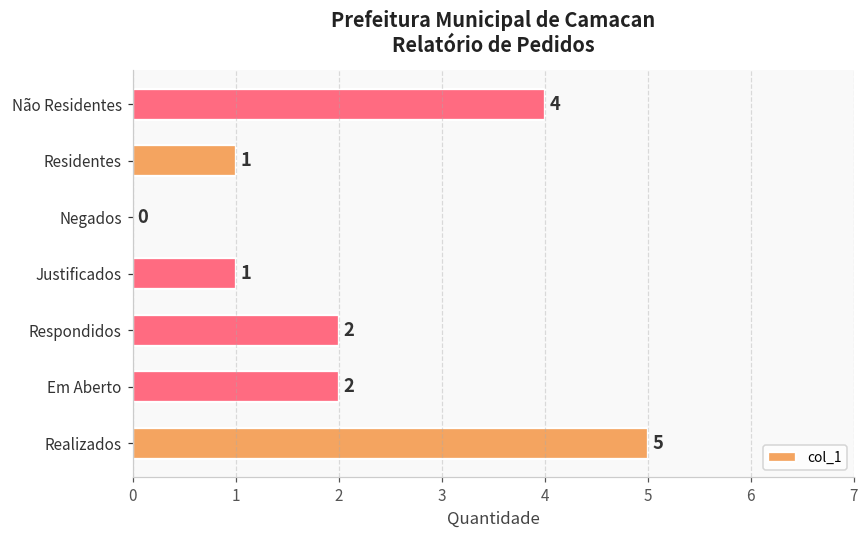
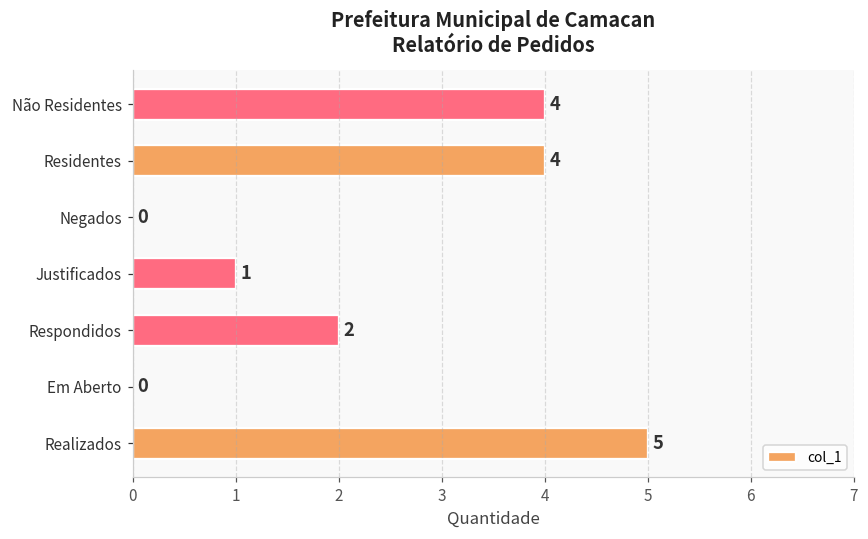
Residentes: 1 -> 4
Em Aberto: 2 -> 0
